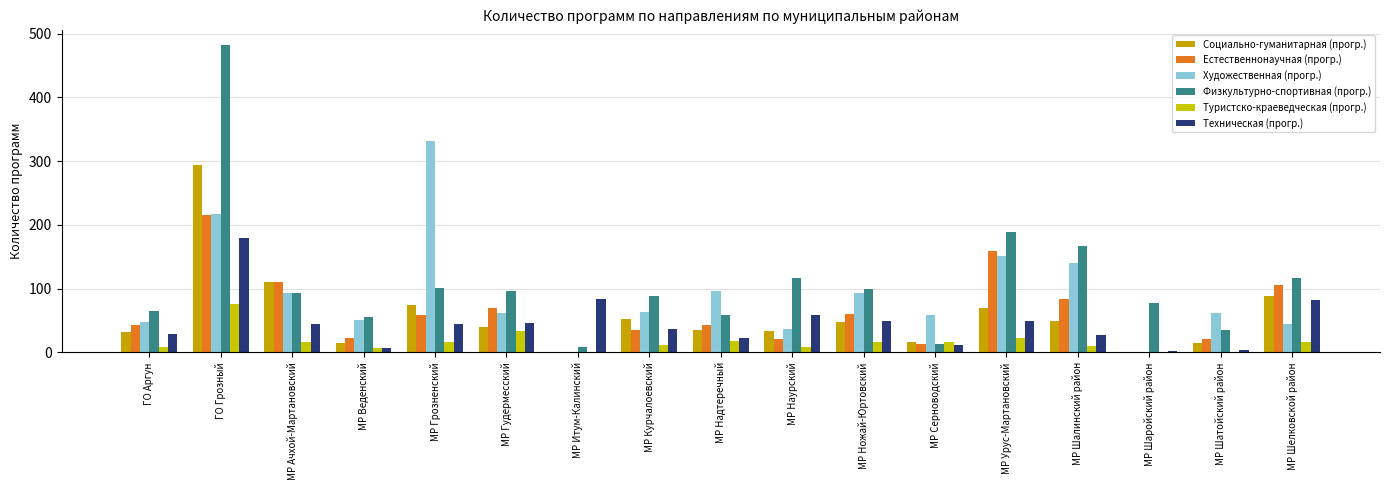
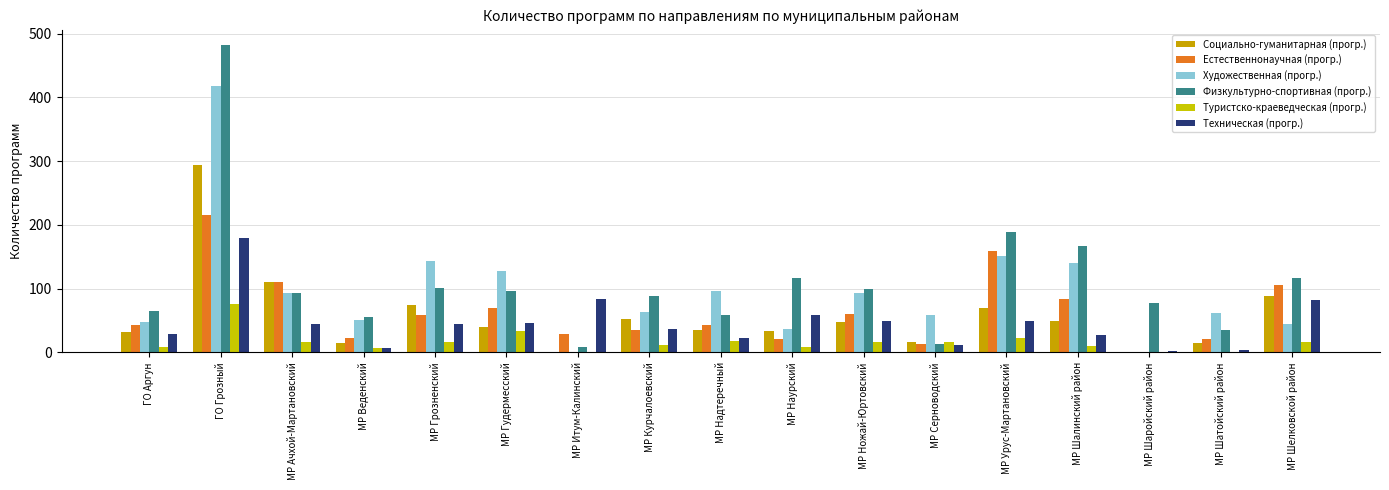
Художественная (прогр.), ГО Грозный: 220 -> 420
Художественная (прогр.), МР Грозненский: 330 -> 140
Художественная (прогр.), МР Гудермесский: 60 -> 130
Естественнонаучная (прогр.), МР Итум-Калинский: 0 -> 30
